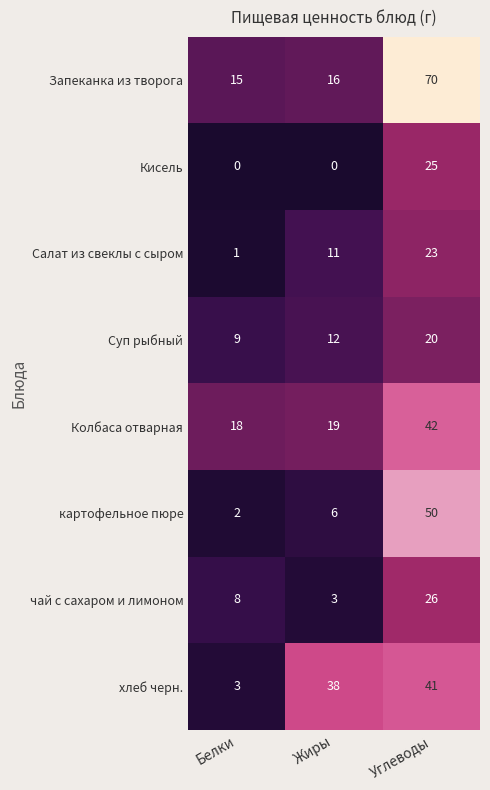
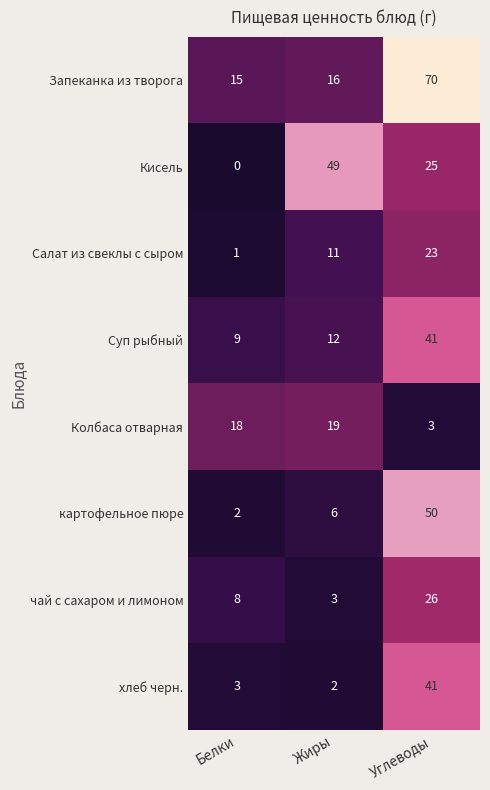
Кисель, Жиры: 0 -> 49
Суп рыбный, Углеводы: 20 -> 41
Колбаса отварная, Углеводы: 42 -> 3
хлеб черн., Жиры: 38 -> 2
